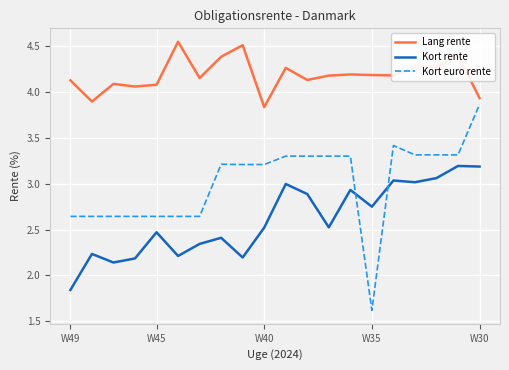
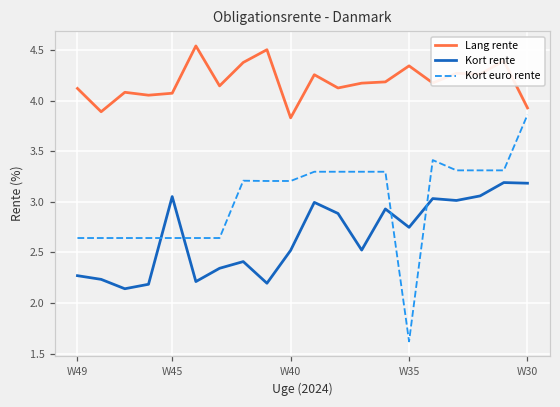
Kort rente, W49: 1.8 -> 2.3
Kort rente, W45: 2.5 -> 3.1
Lang rente, W35: 4.2 -> 4.3
